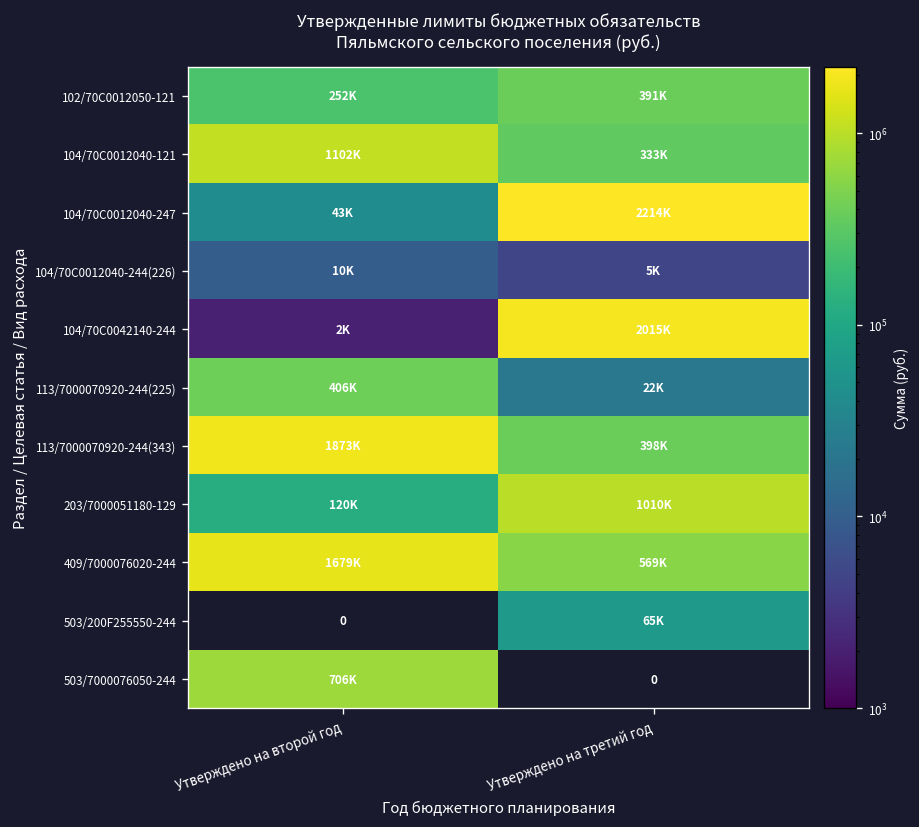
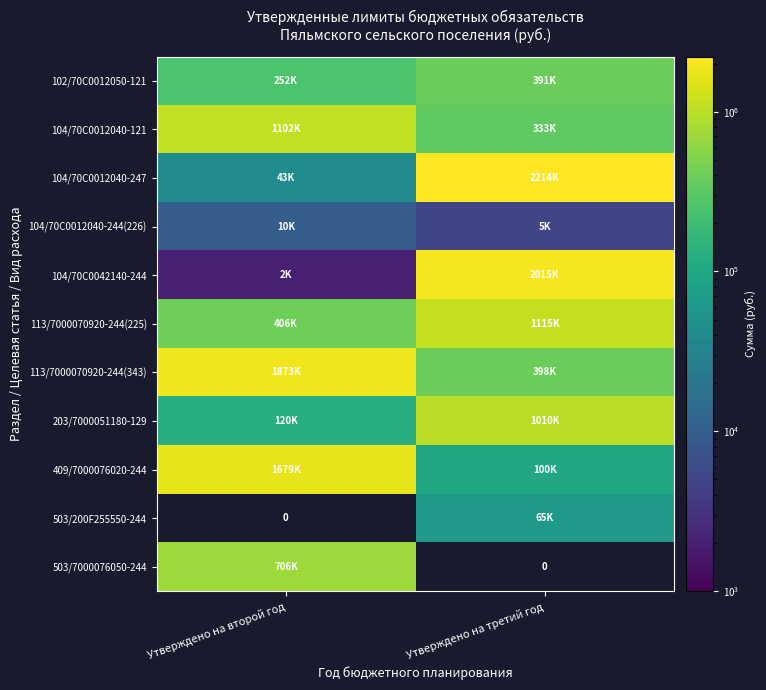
113/7000070920-244(225), Утверждено на третий год: 22K -> 1115K
409/7000076020-244, Утверждено на третий год: 569K -> 100K
